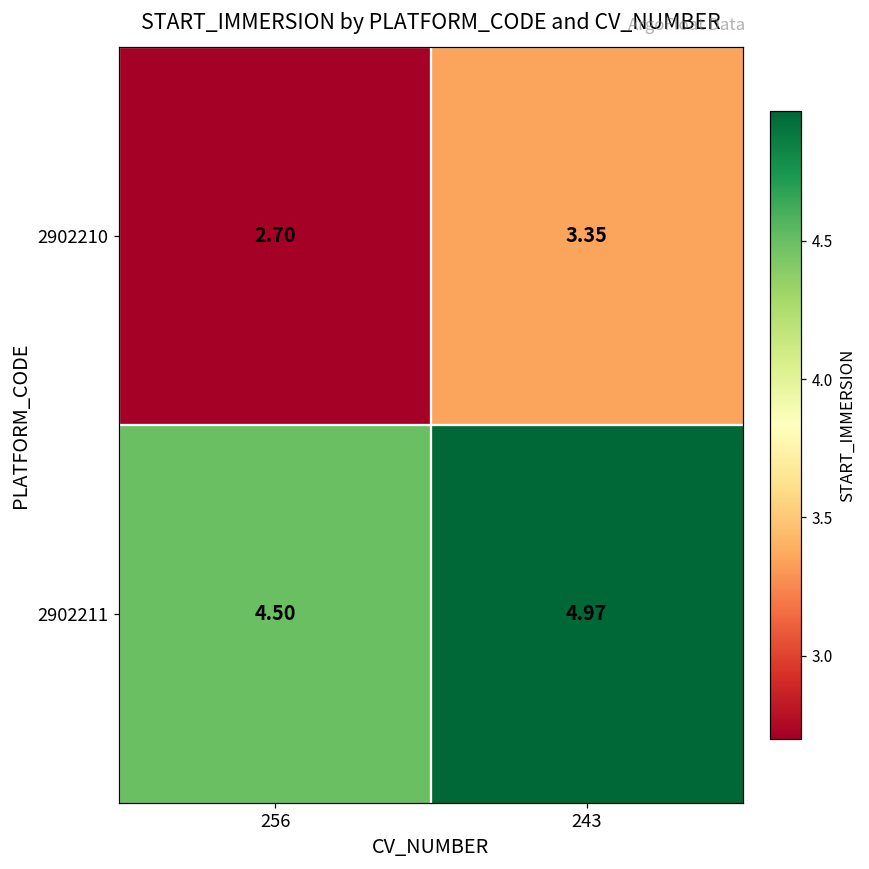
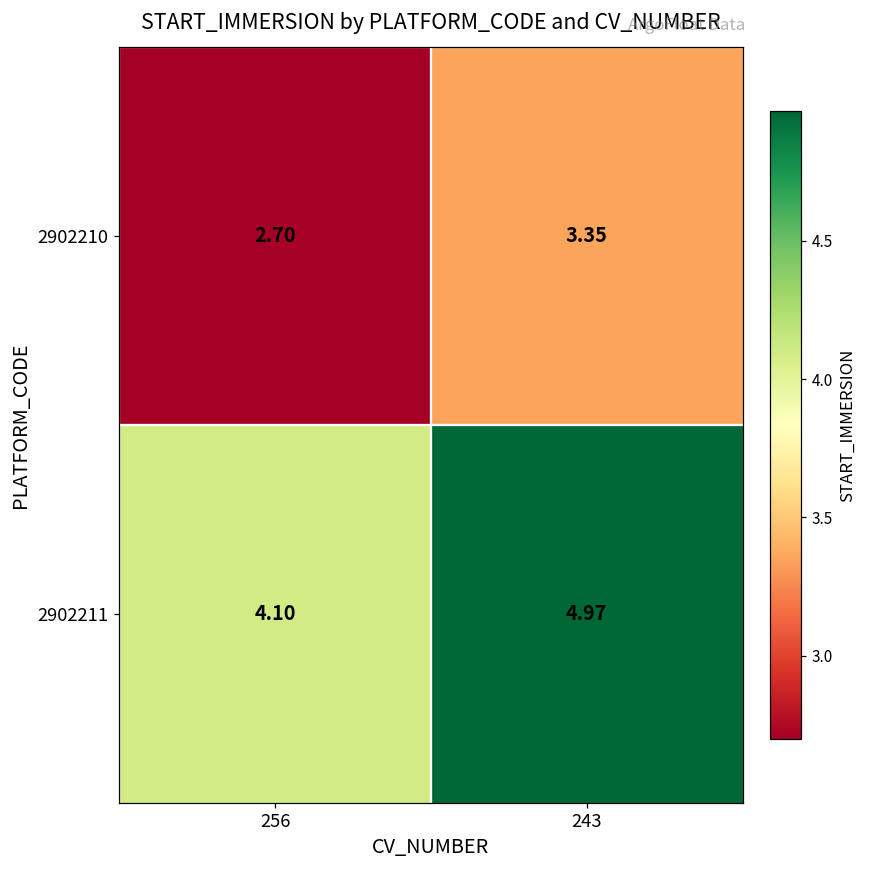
2902211, 256: 4.50 -> 4.10
